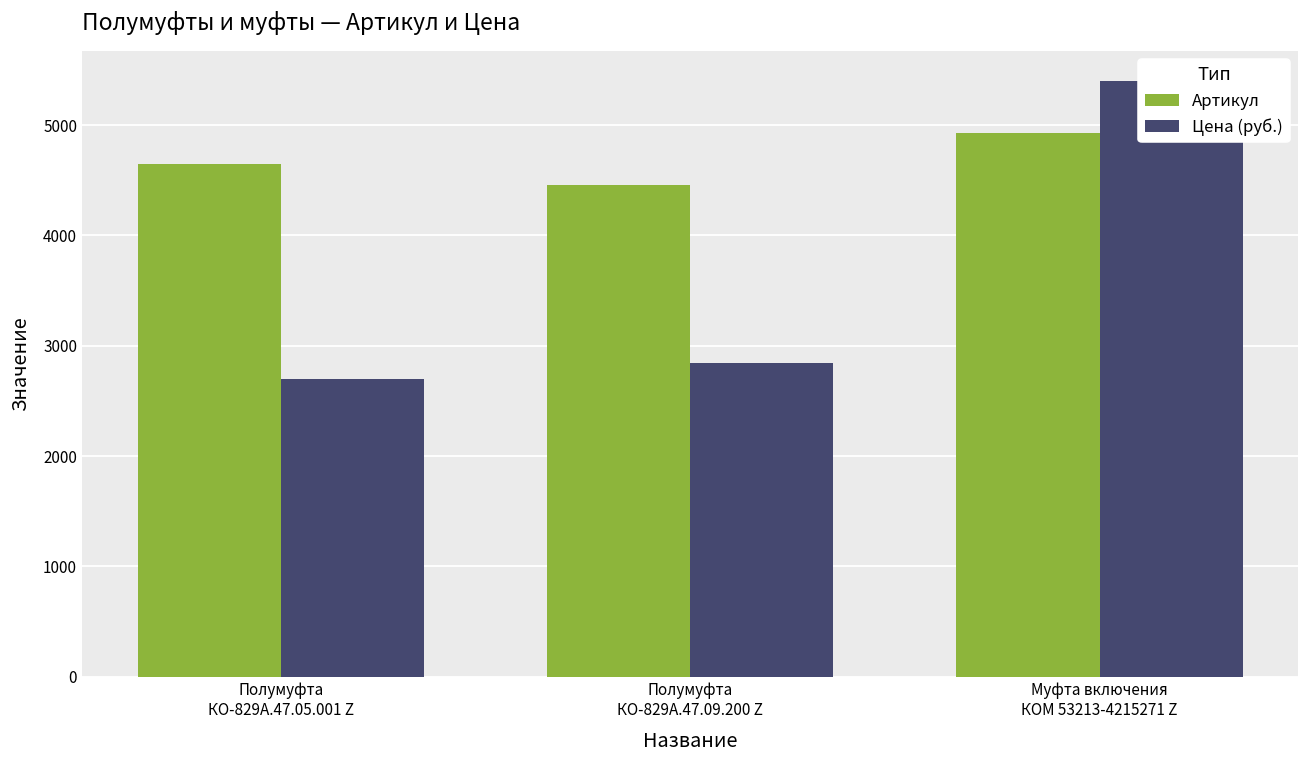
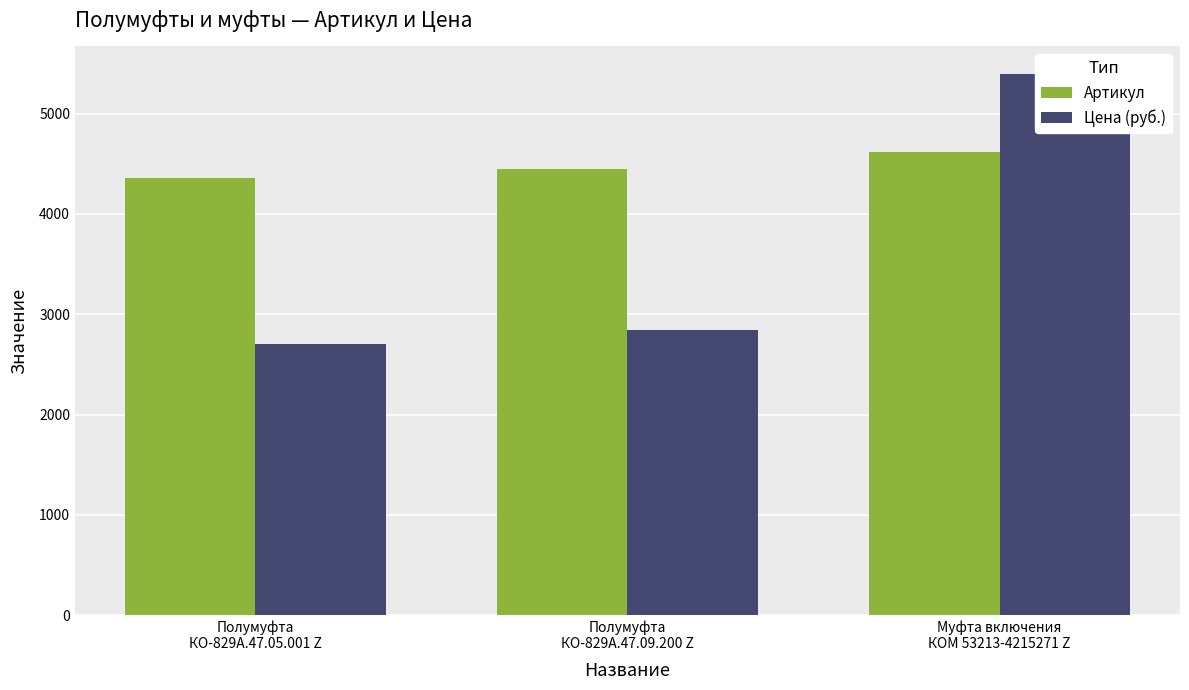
Артикул, Полумуфта КО-829А.47.05.001 Z: 4650 -> 4360
Артикул, Муфта включения КОМ 53213-4215271 Z: 4930 -> 4620
